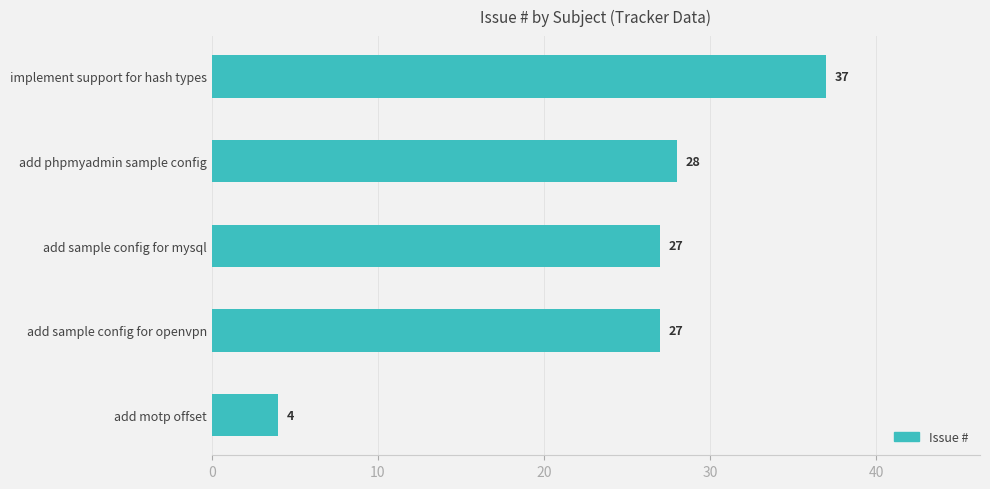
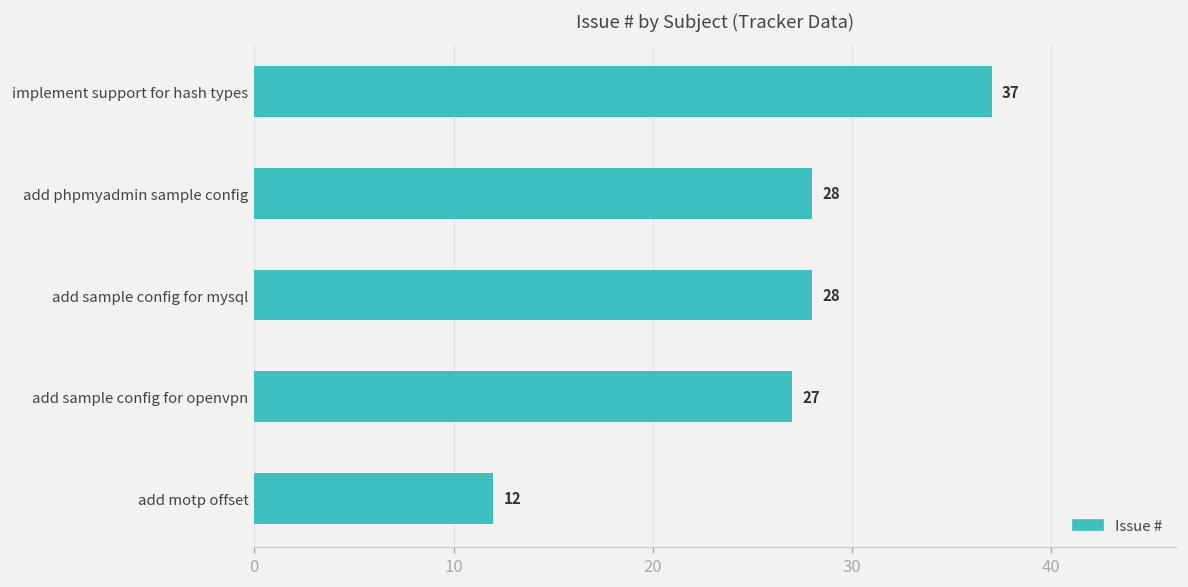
add sample config for mysql: 27 -> 28
add motp offset: 4 -> 12
